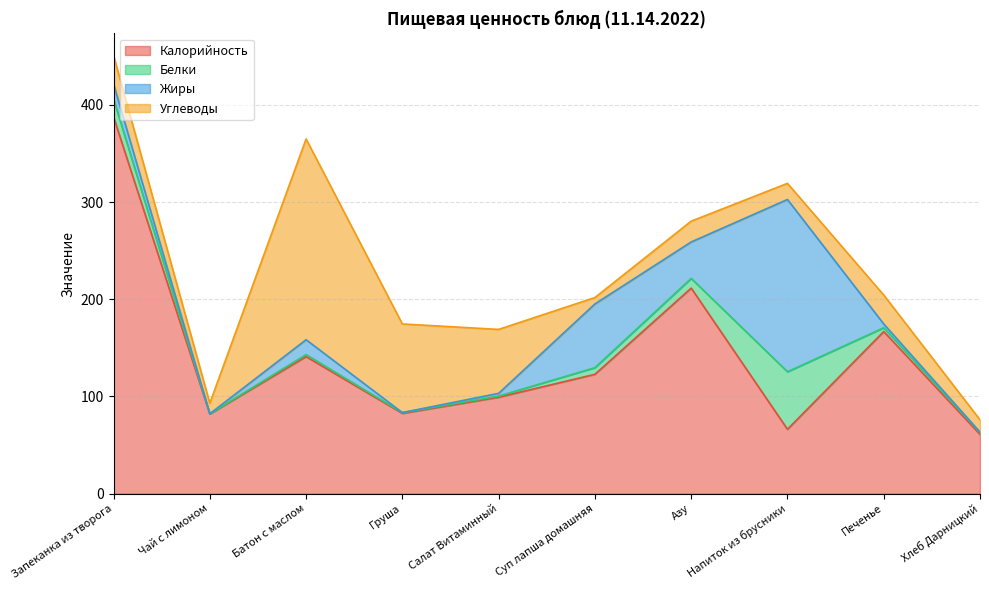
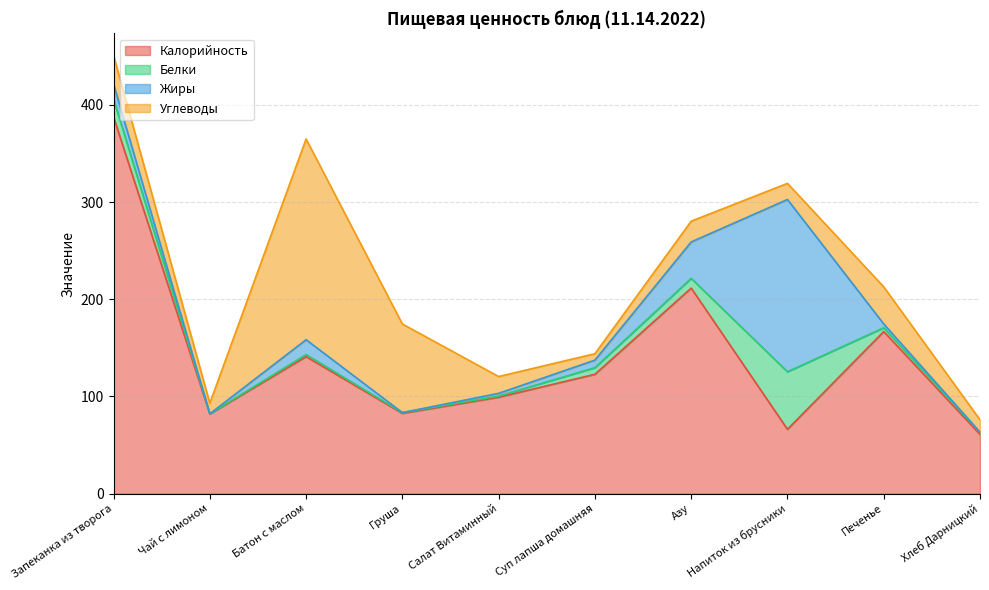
Углеводы, Салат Витаминный: 70 -> 20
Жиры, Суп лапша домашняя: 70 -> 10
Углеводы, Печенье: 30 -> 40
